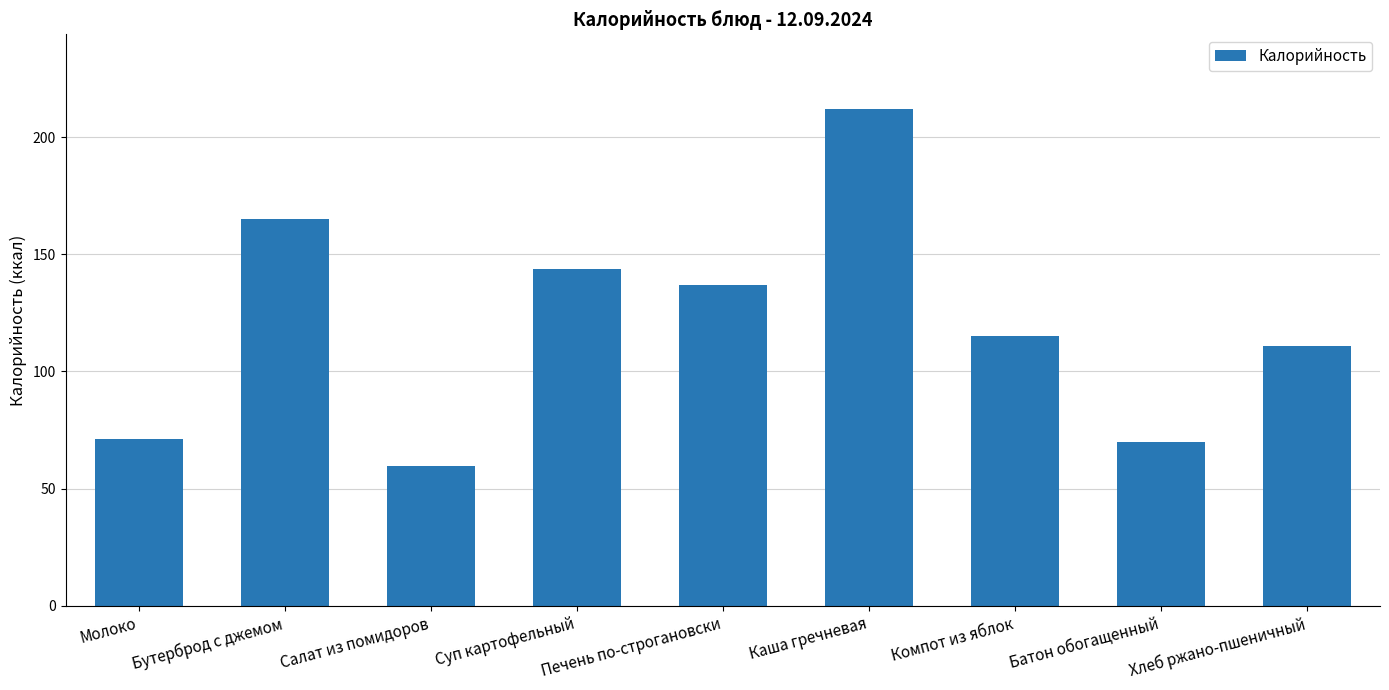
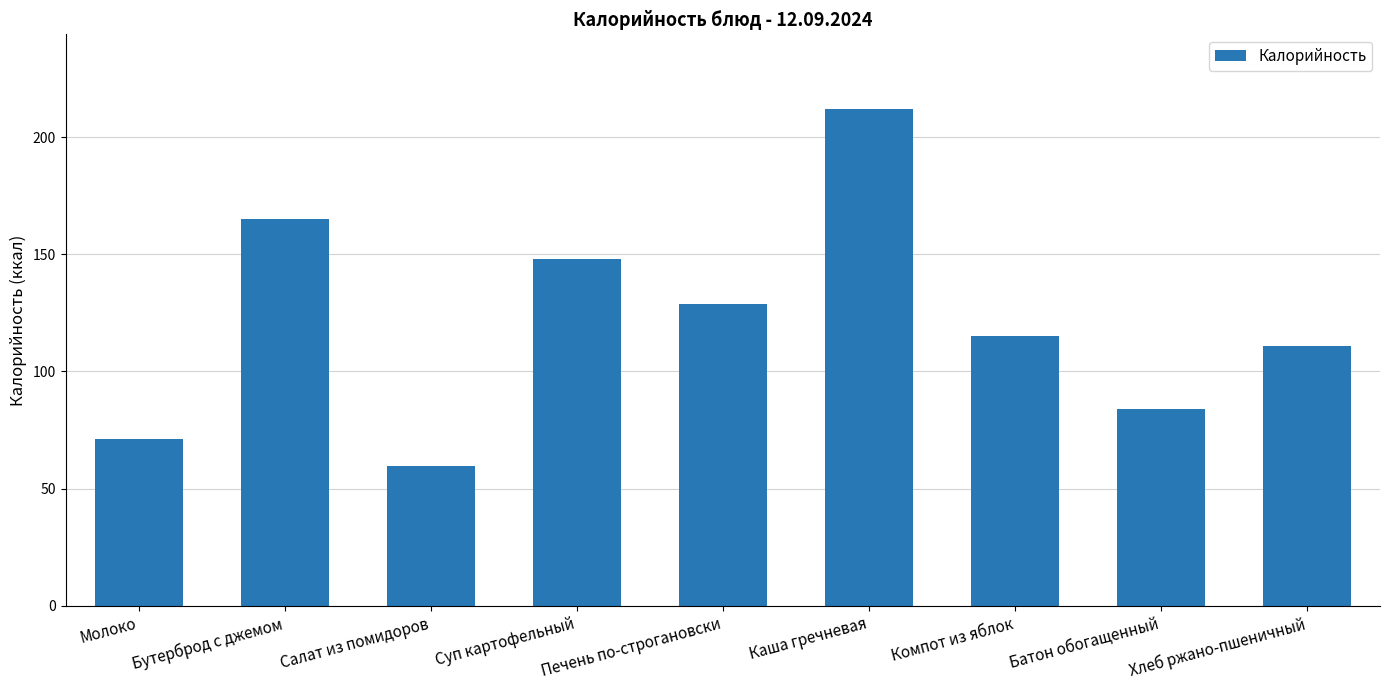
Суп картофельный: 144 -> 148
Печень по-строгановски: 137 -> 129
Батон обогащенный: 70 -> 84
